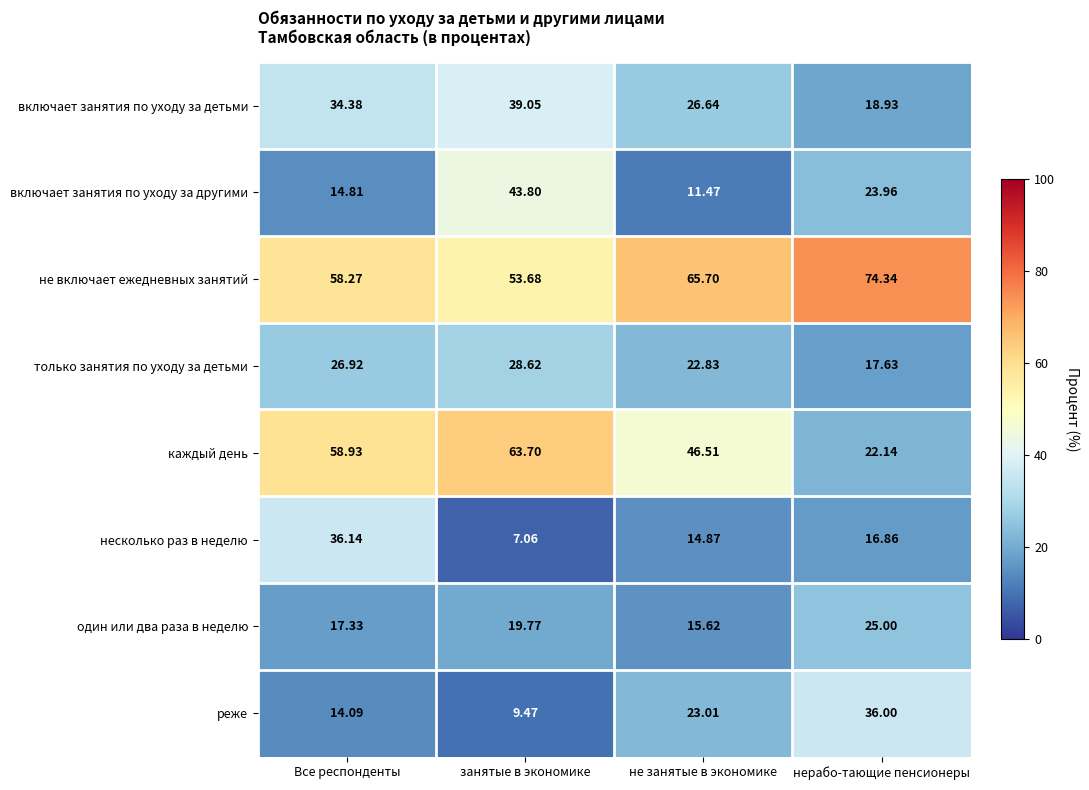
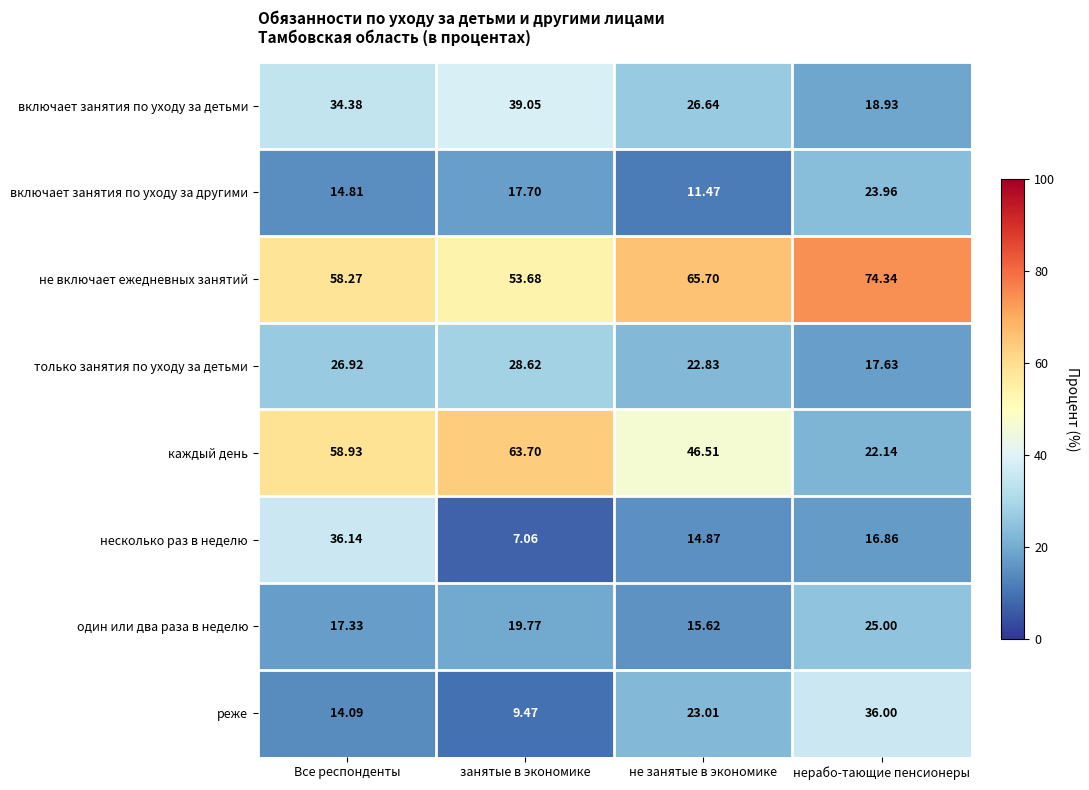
включает занятия по уходу за другими, занятые в экономике: 43.80 -> 17.70
